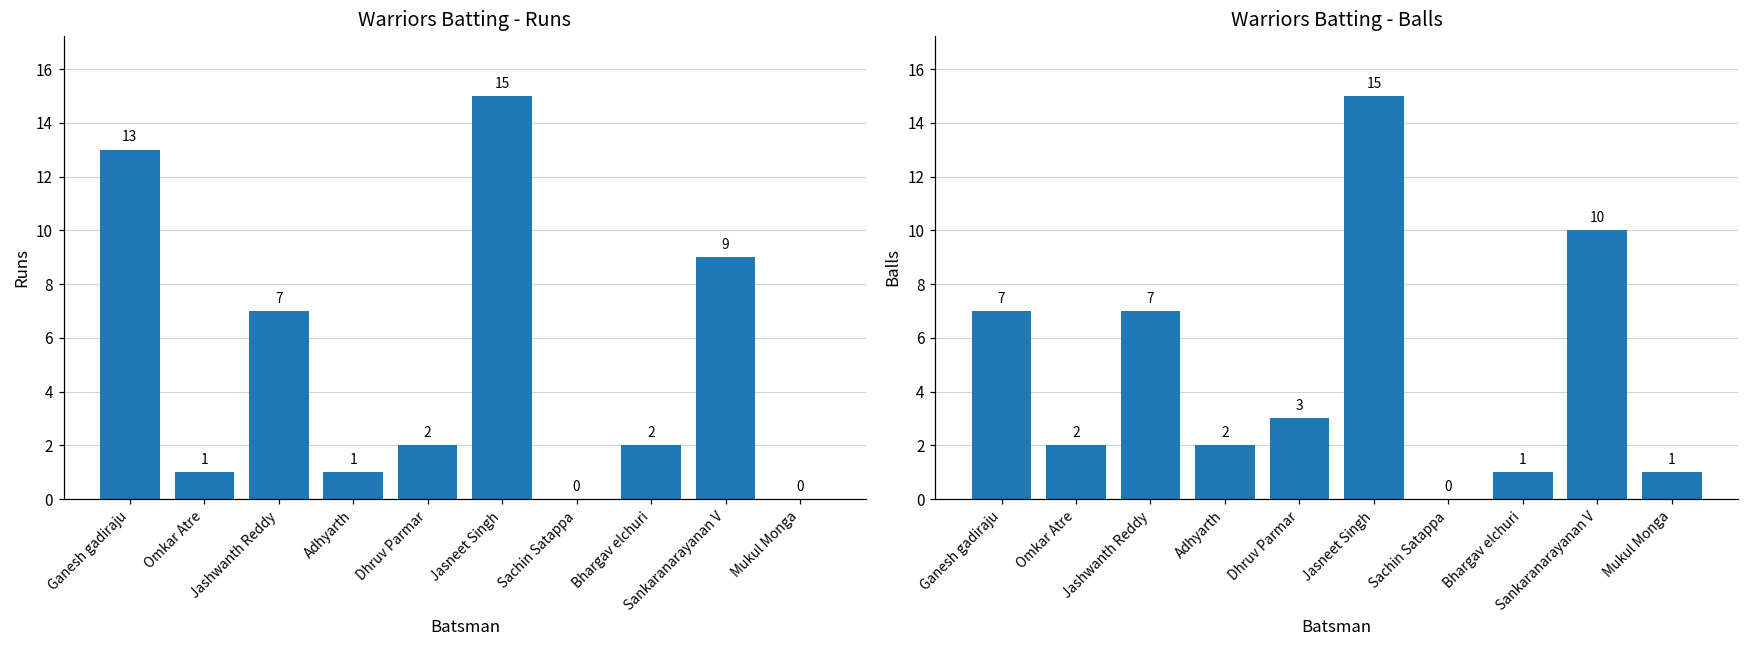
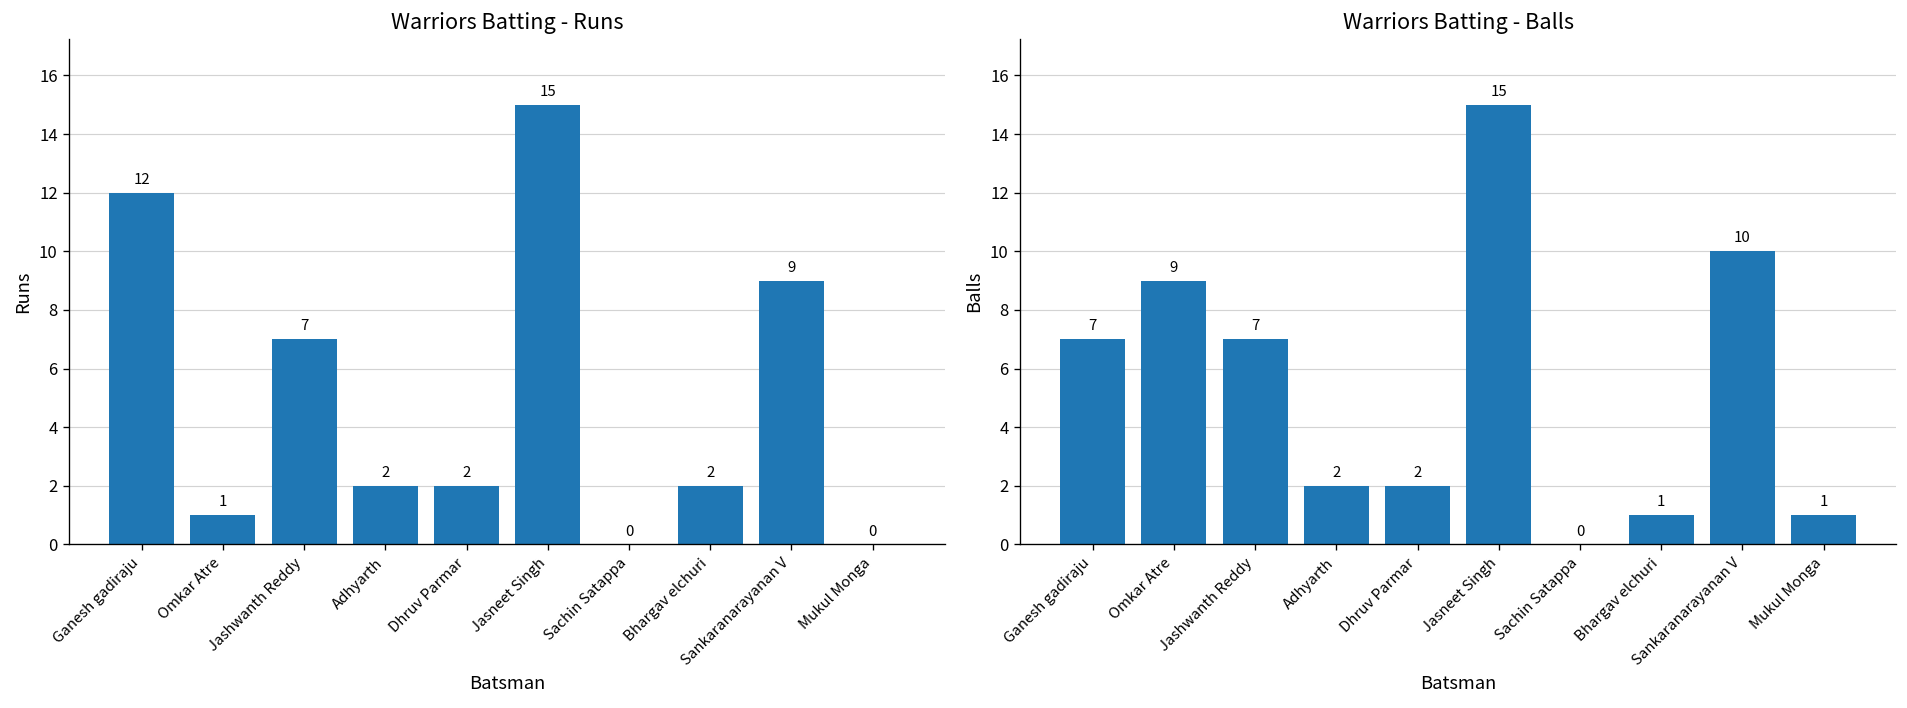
Warriors Batting - Runs, Ganesh gadiraju: 13 -> 12
Warriors Batting - Runs, Adhyarth: 1 -> 2
Warriors Batting - Balls, Omkar Atre: 2 -> 9
Warriors Batting - Balls, Dhruv Parmar: 3 -> 2
